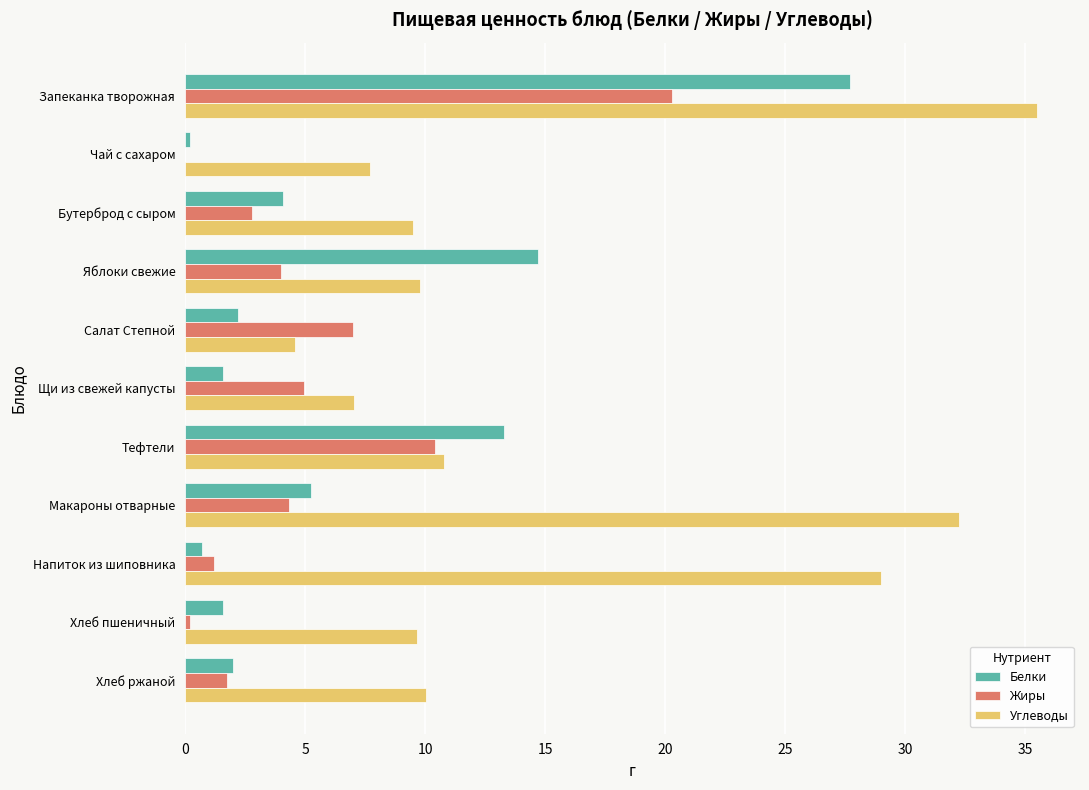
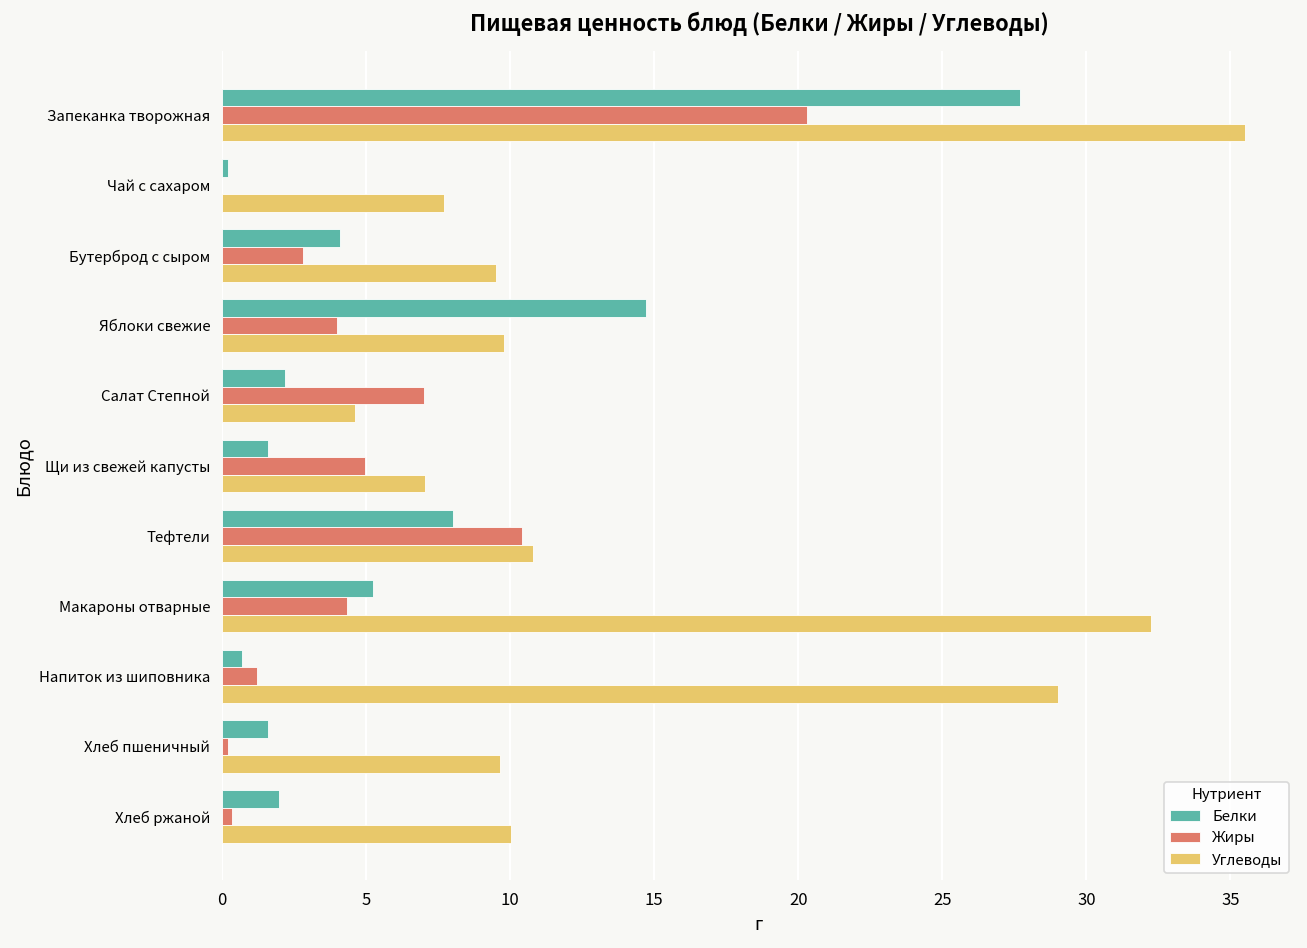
Белки, Тефтели: 13.3 -> 8.0
Жиры, Хлеб ржаной: 1.8 -> 0.4
